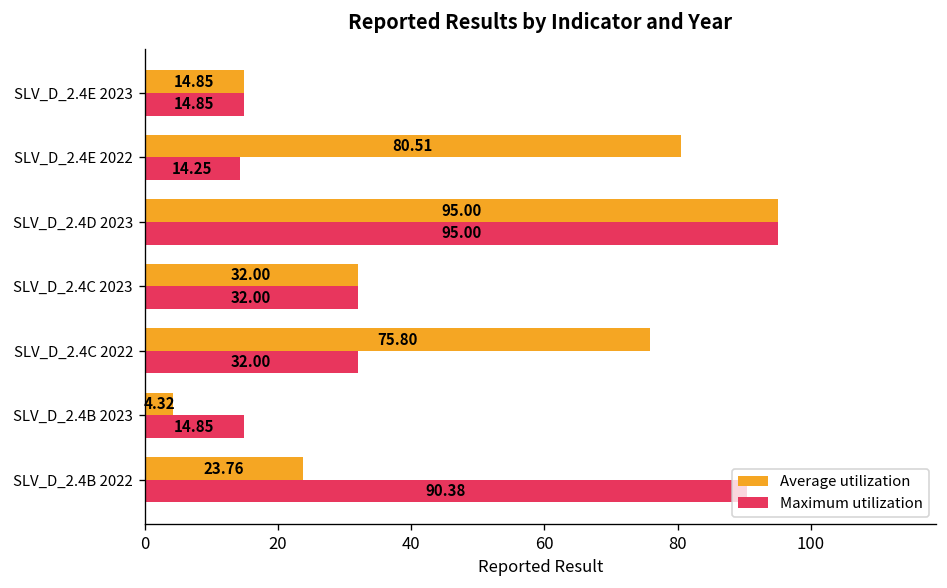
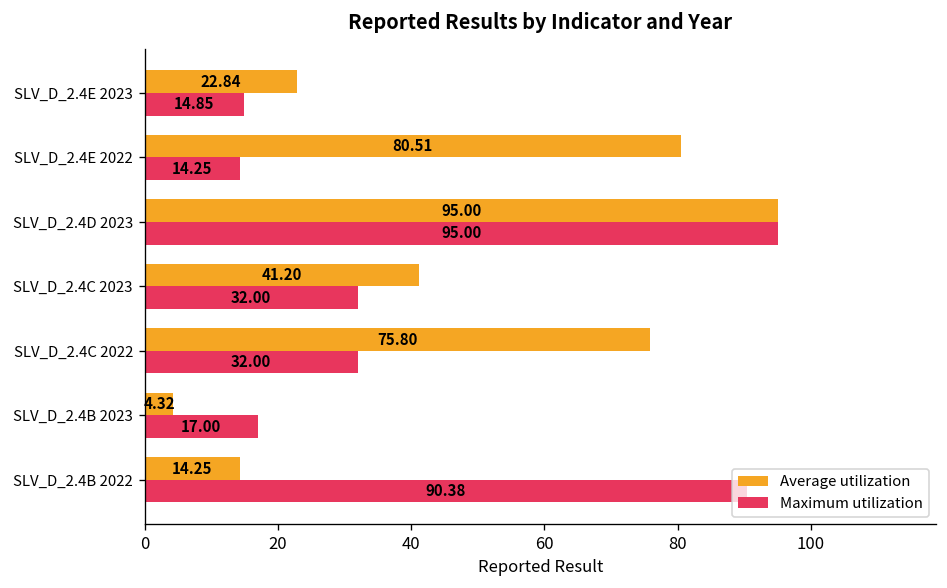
Average utilization, SLV_D_2.4E 2023: 14.85 -> 22.84
Average utilization, SLV_D_2.4C 2023: 32.00 -> 41.20
Maximum utilization, SLV_D_2.4B 2023: 14.85 -> 17.00
Average utilization, SLV_D_2.4B 2022: 23.76 -> 14.25
